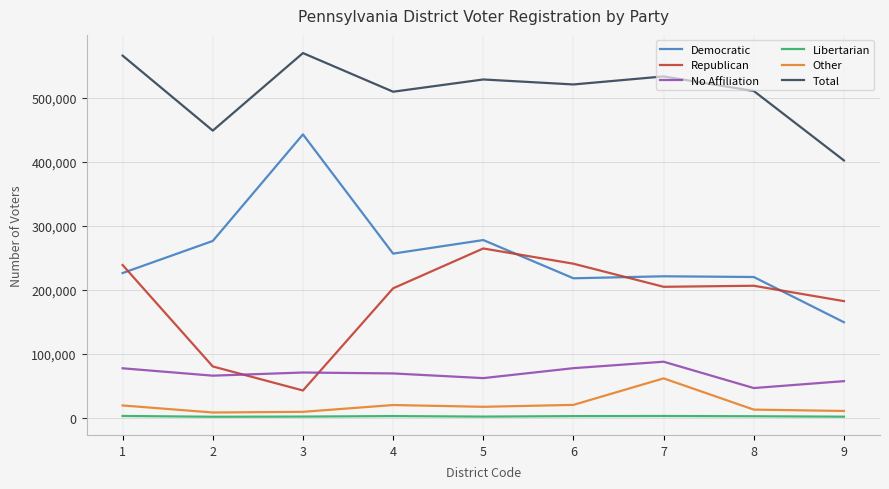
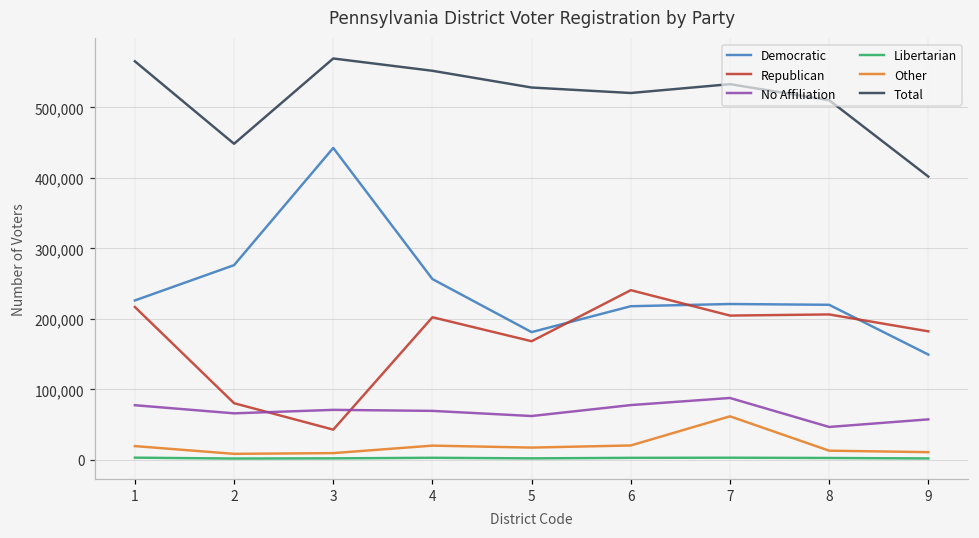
Republican, 1: 240,000 -> 220,000
Total, 4: 510,000 -> 550,000
Democratic, 5: 280,000 -> 180,000
Republican, 5: 260,000 -> 170,000
